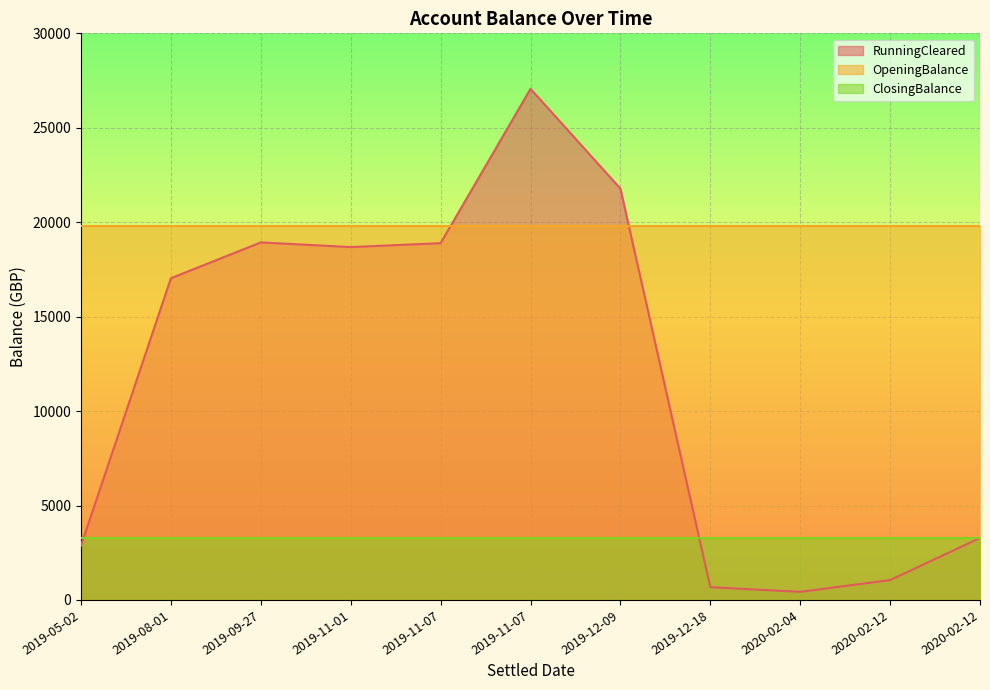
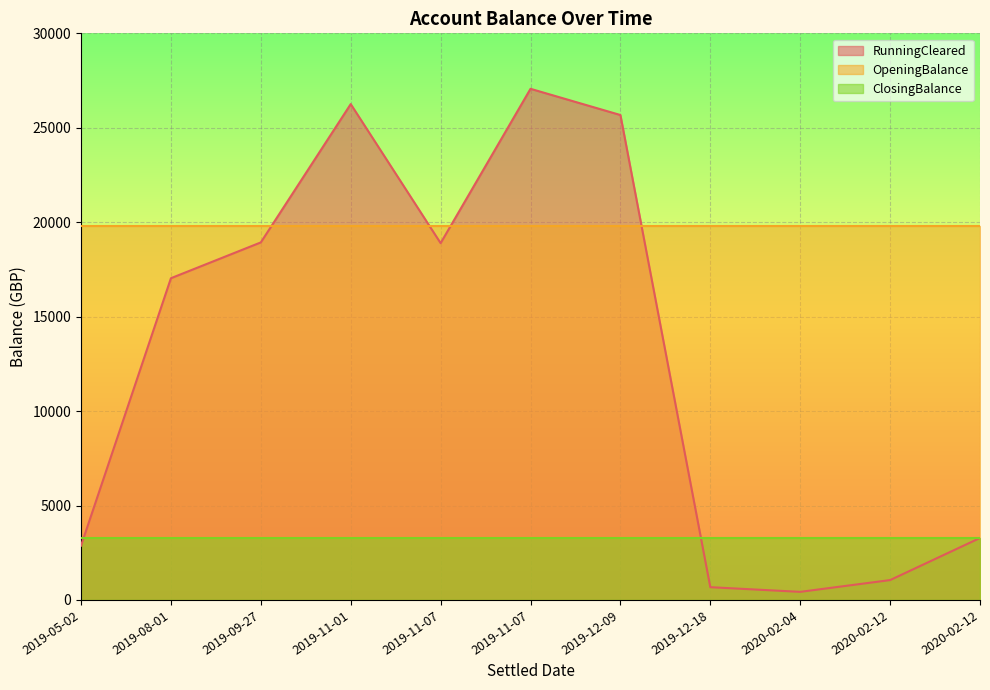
RunningCleared, 2019-11-01: 18700 -> 26300
RunningCleared, 2019-12-09: 21800 -> 25700
